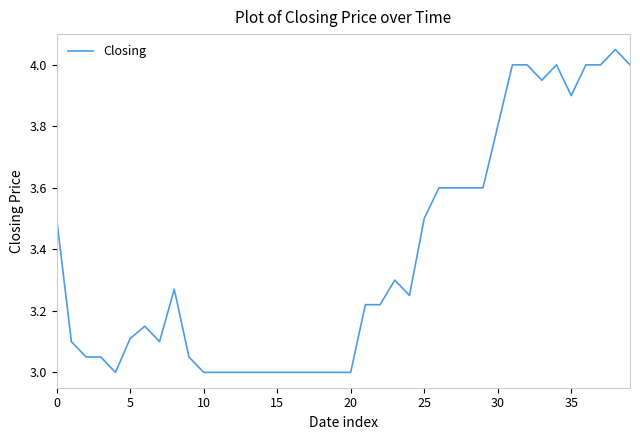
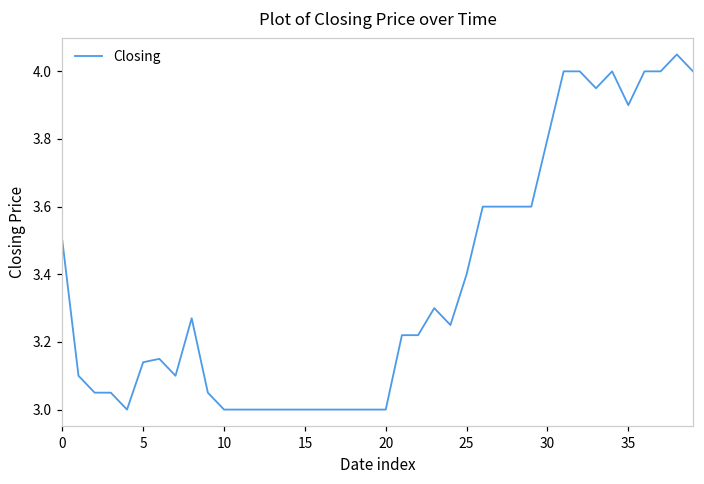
5: 3.11 -> 3.14
25: 3.5 -> 3.4
